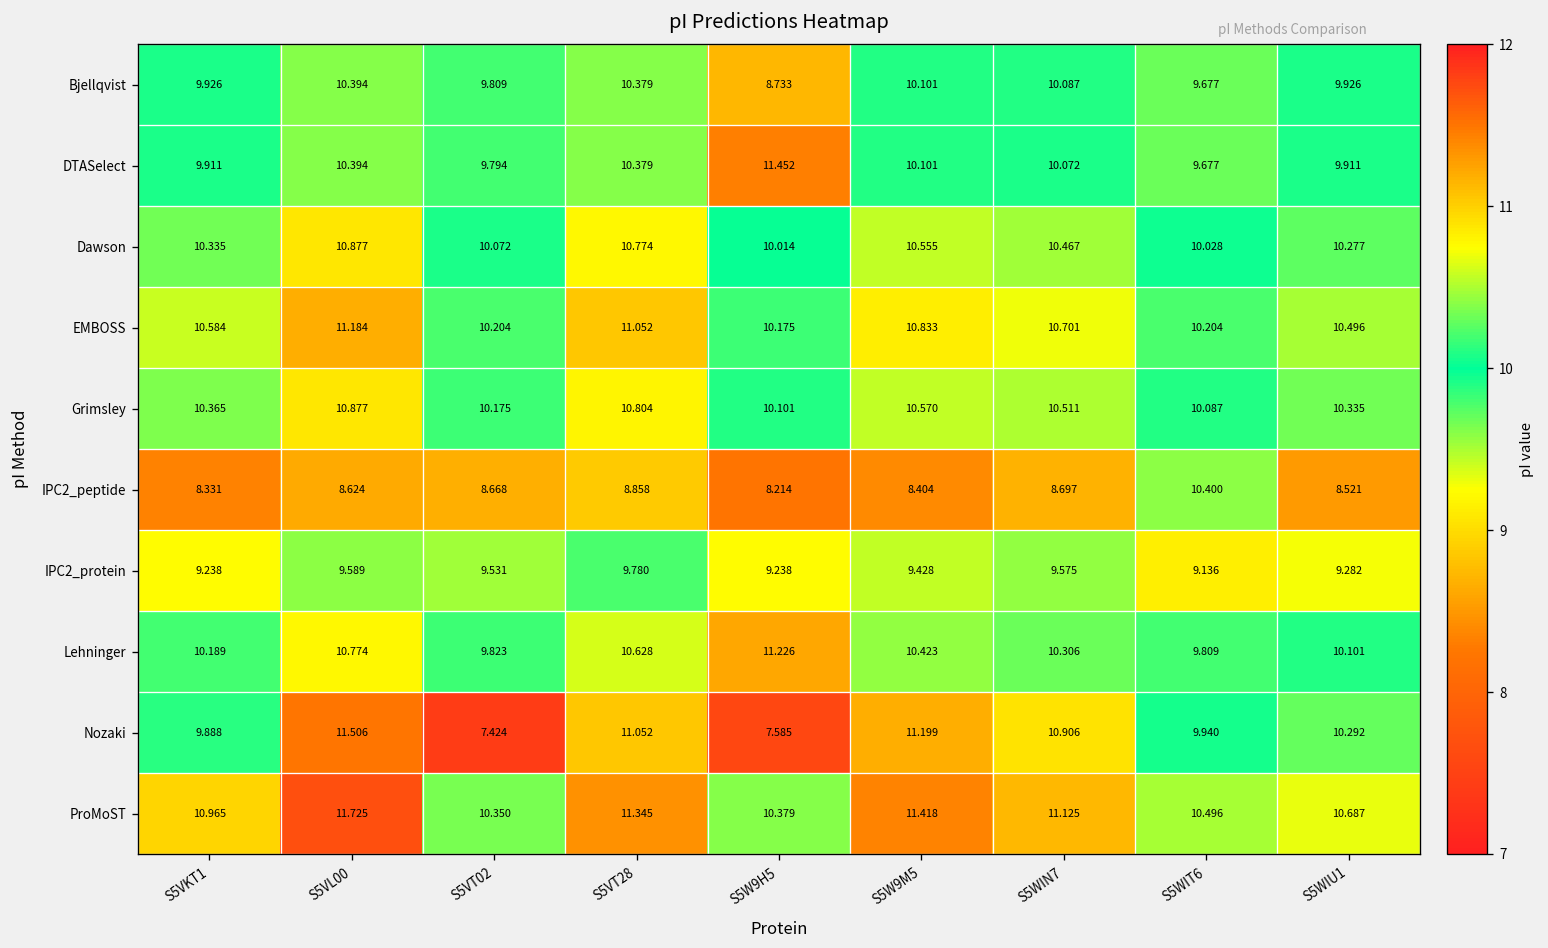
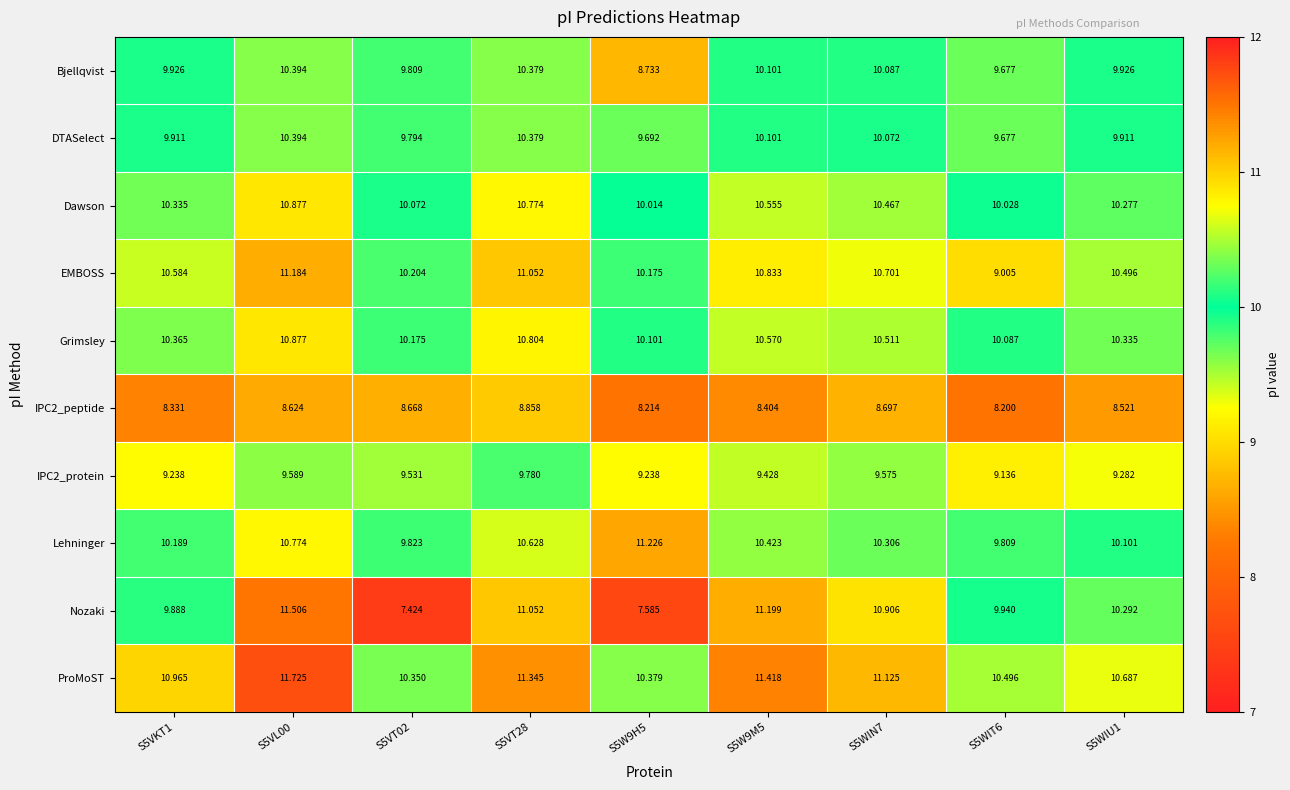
DTASelect, S5W9H5: 11.452 -> 9.692
EMBOSS, S5WIT6: 10.204 -> 9.005
IPC2_peptide, S5WIT6: 10.400 -> 8.200
